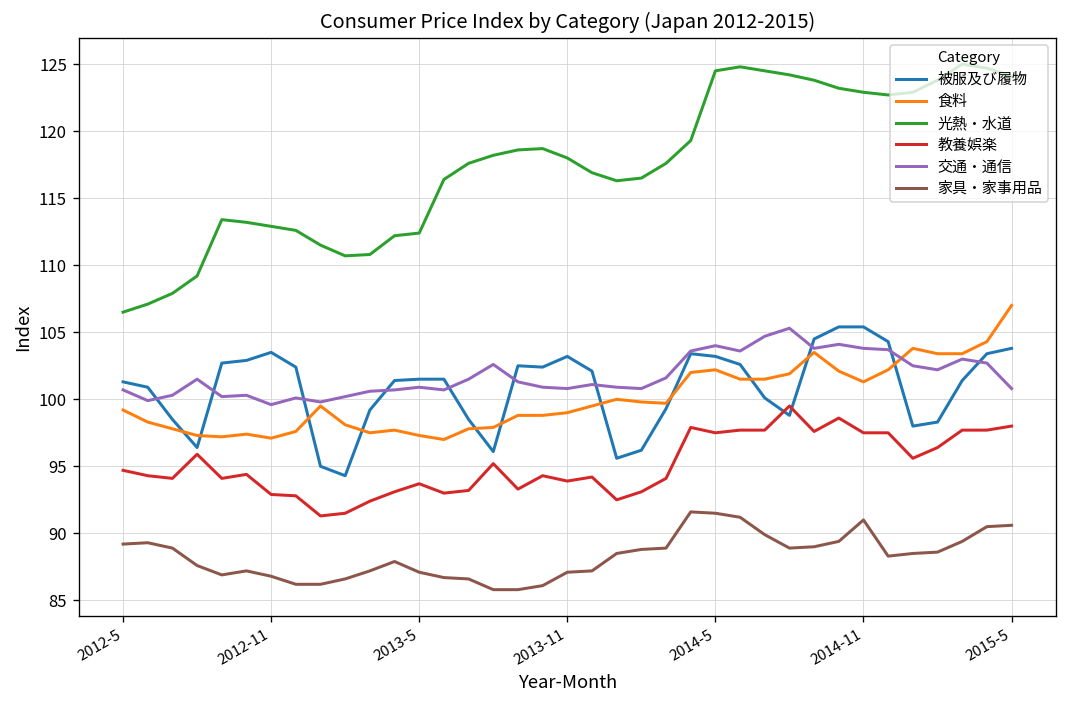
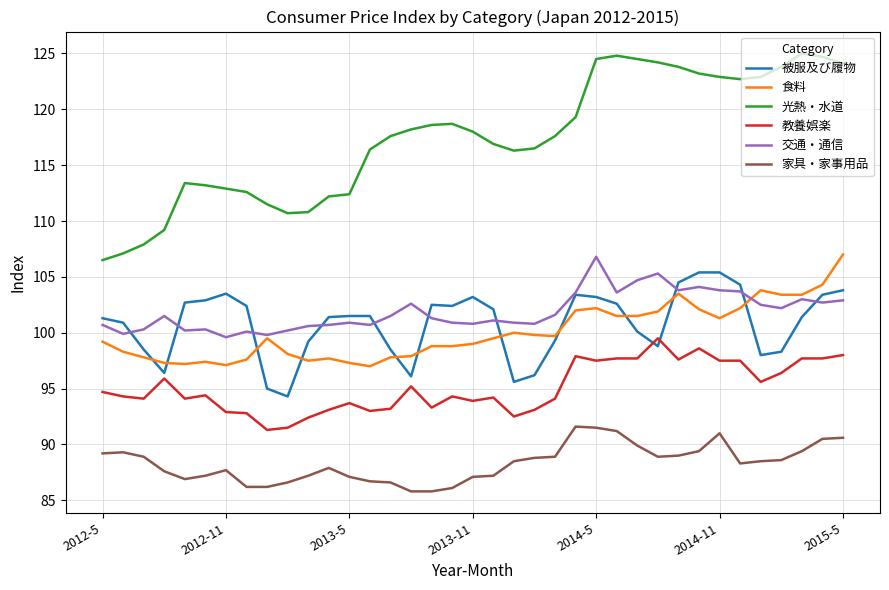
家具・家事用品, 2012-11: 86.8 -> 87.7
交通・通信, 2014-5: 104.0 -> 106.8
交通・通信, 2015-5: 100.8 -> 102.9
